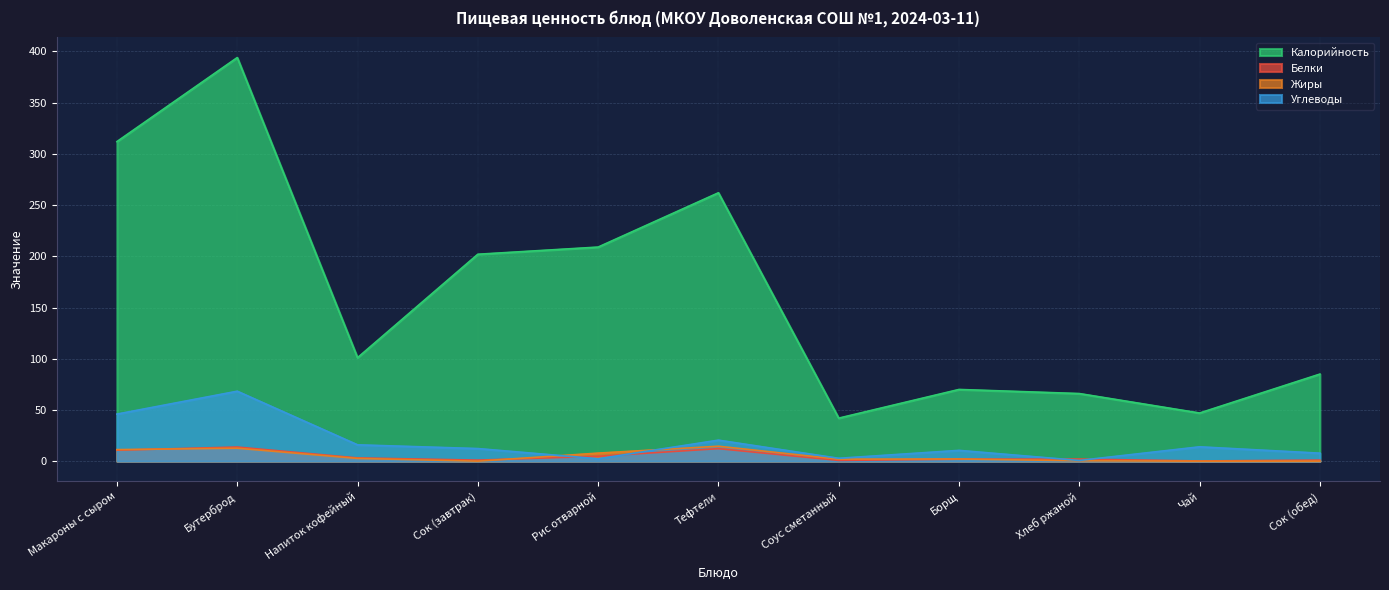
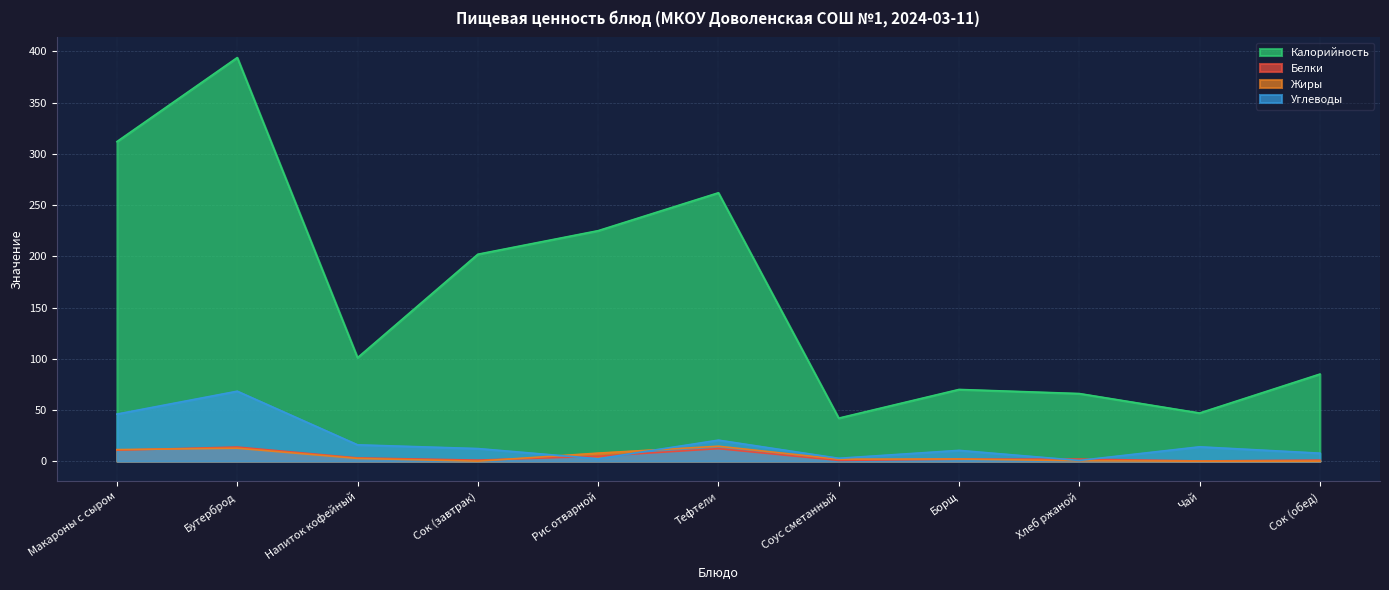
Калорийность, Рис отварной: 209 -> 225
